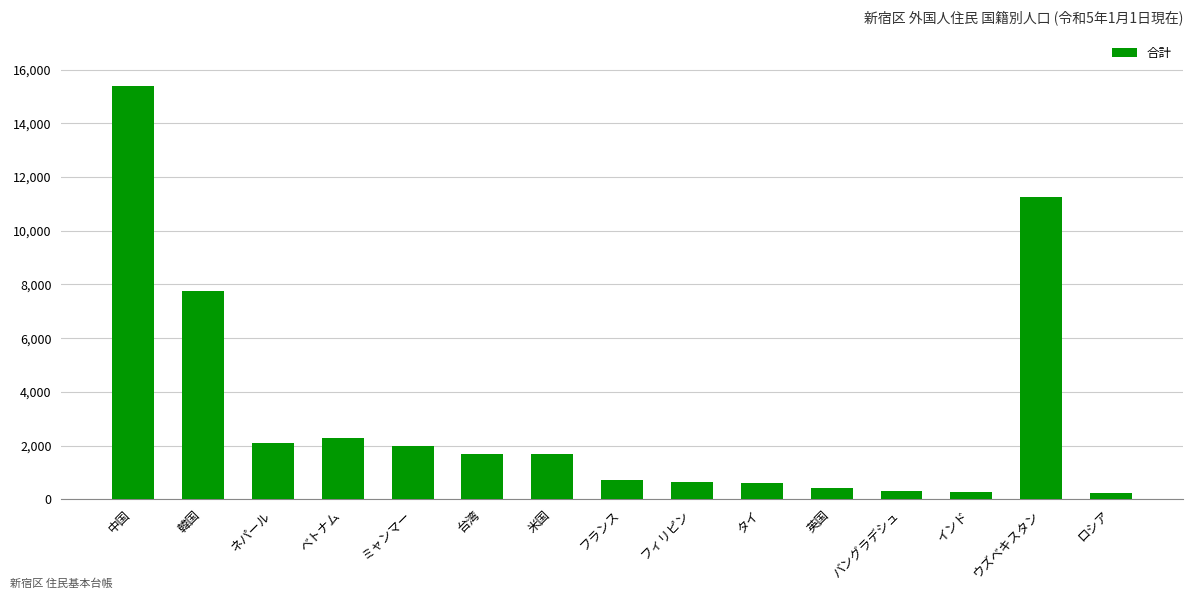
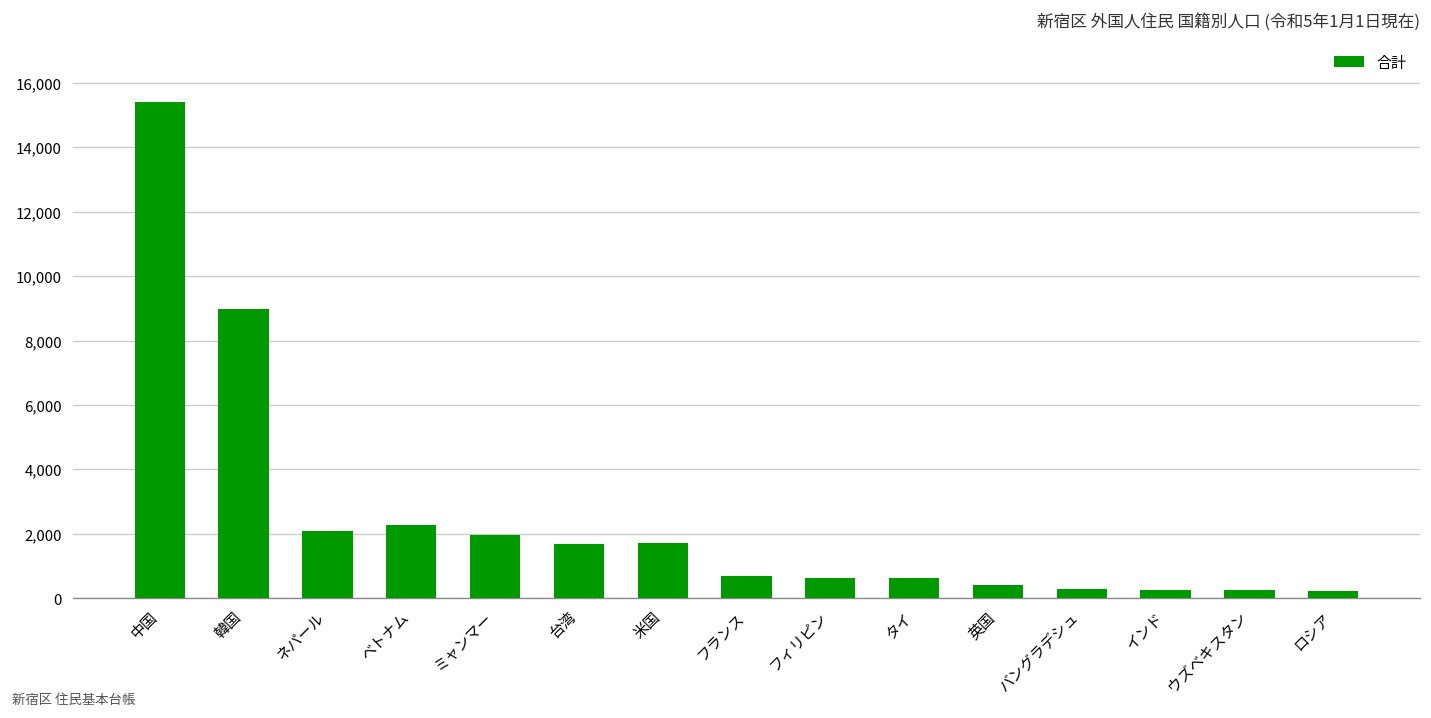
韓国: 7,800 -> 9,000
ウズベキスタン: 11,300 -> 200
